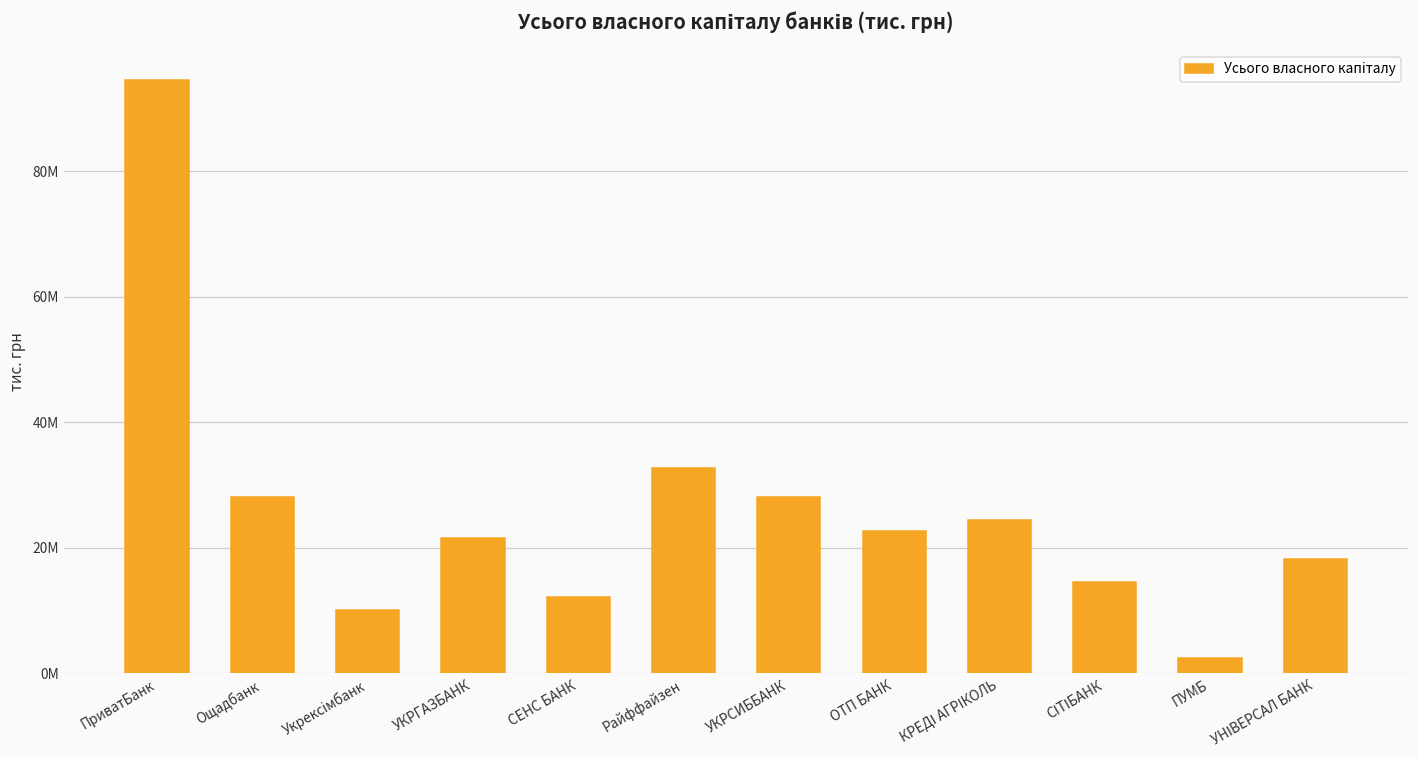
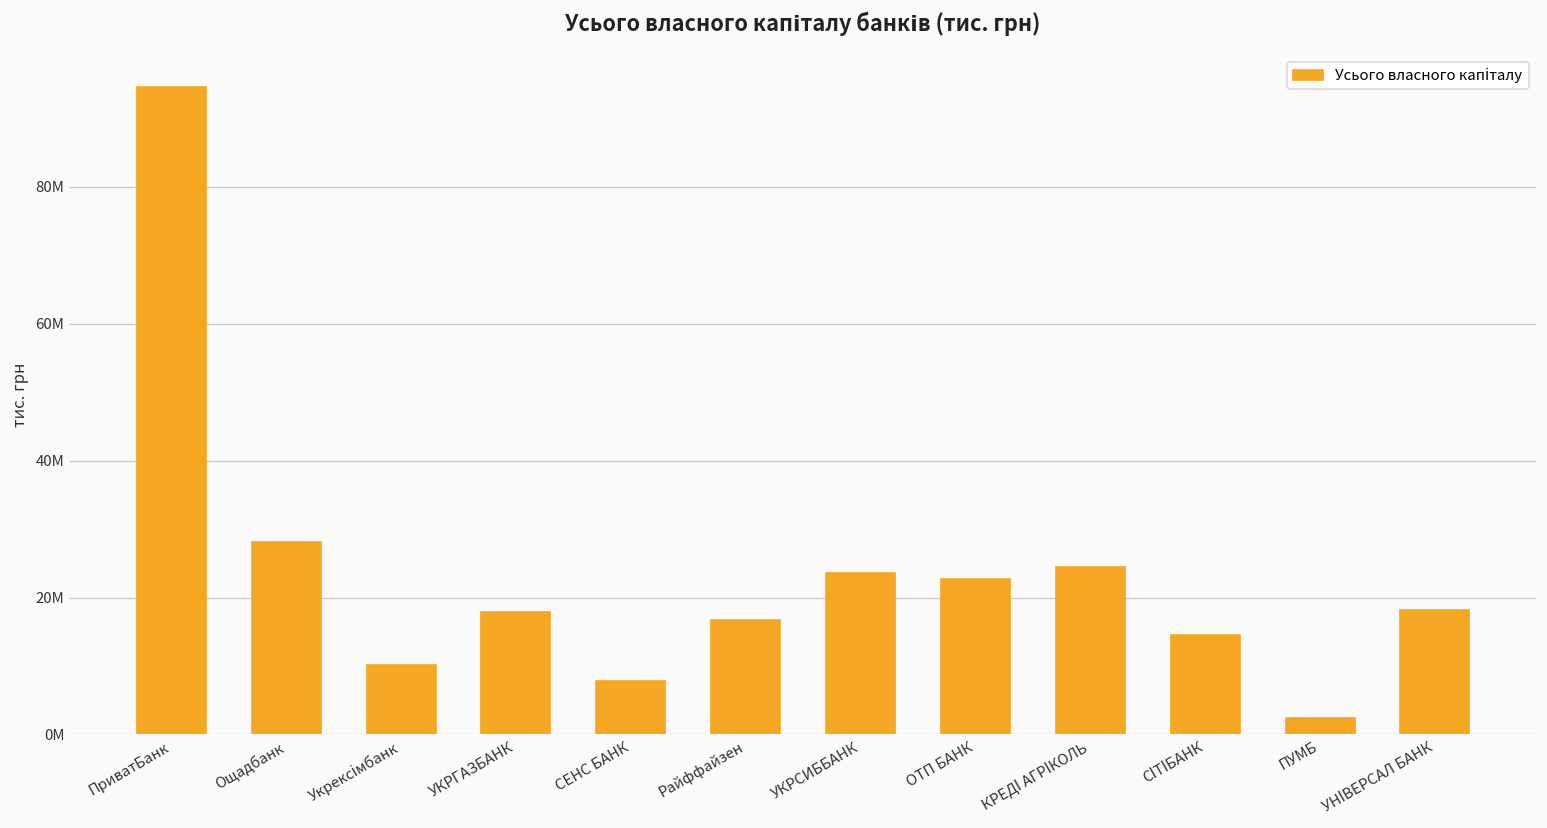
УКРГАЗБАНК: 22000000 -> 18000000
СЕНС БАНК: 12000000 -> 8000000
Райффайзен: 33000000 -> 17000000
УКРСИББАНК: 28000000 -> 24000000
